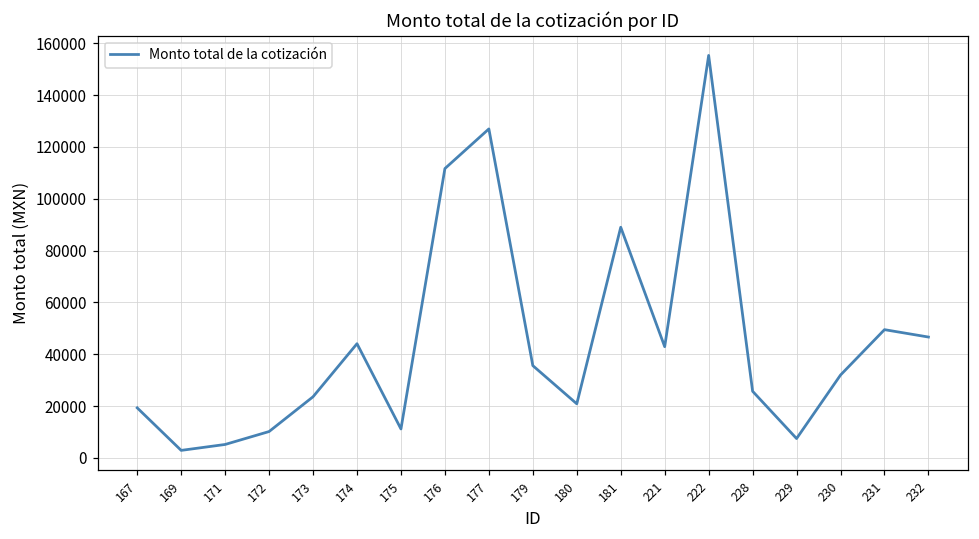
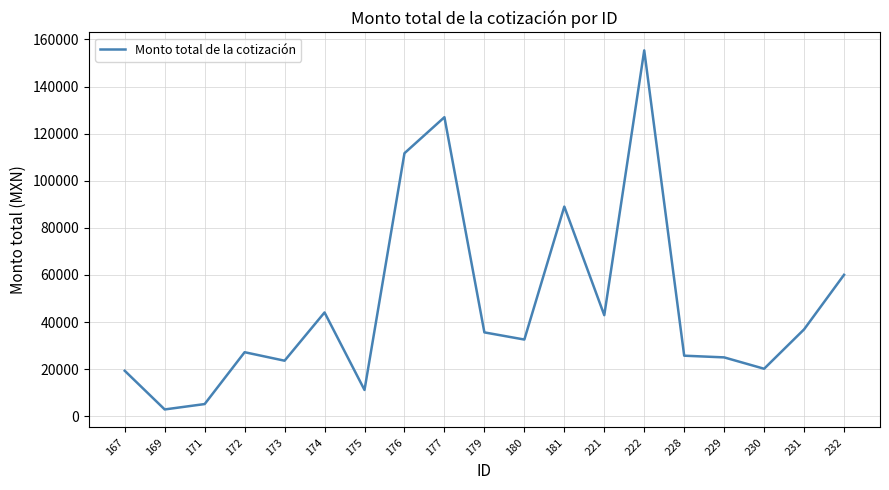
172: 10000 -> 27000
180: 21000 -> 33000
229: 7000 -> 25000
230: 32000 -> 20000
231: 49000 -> 37000
232: 47000 -> 60000
